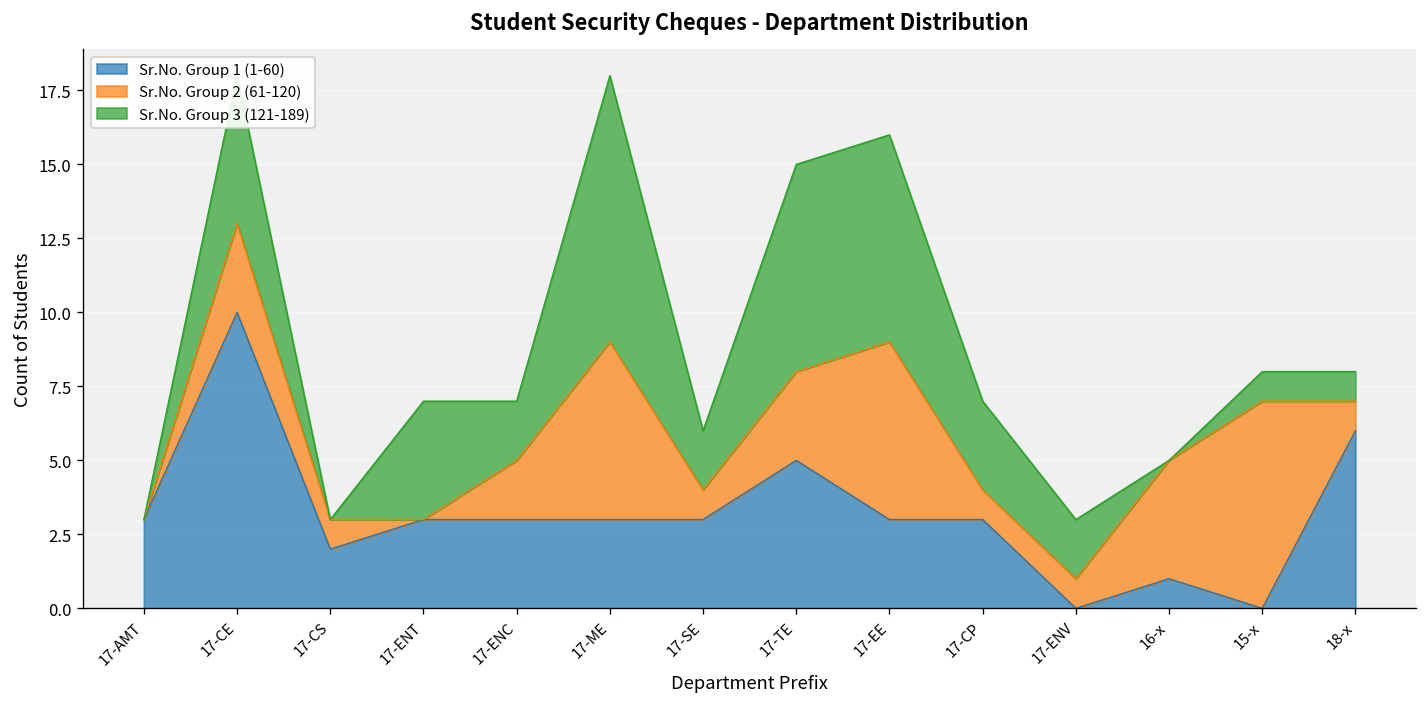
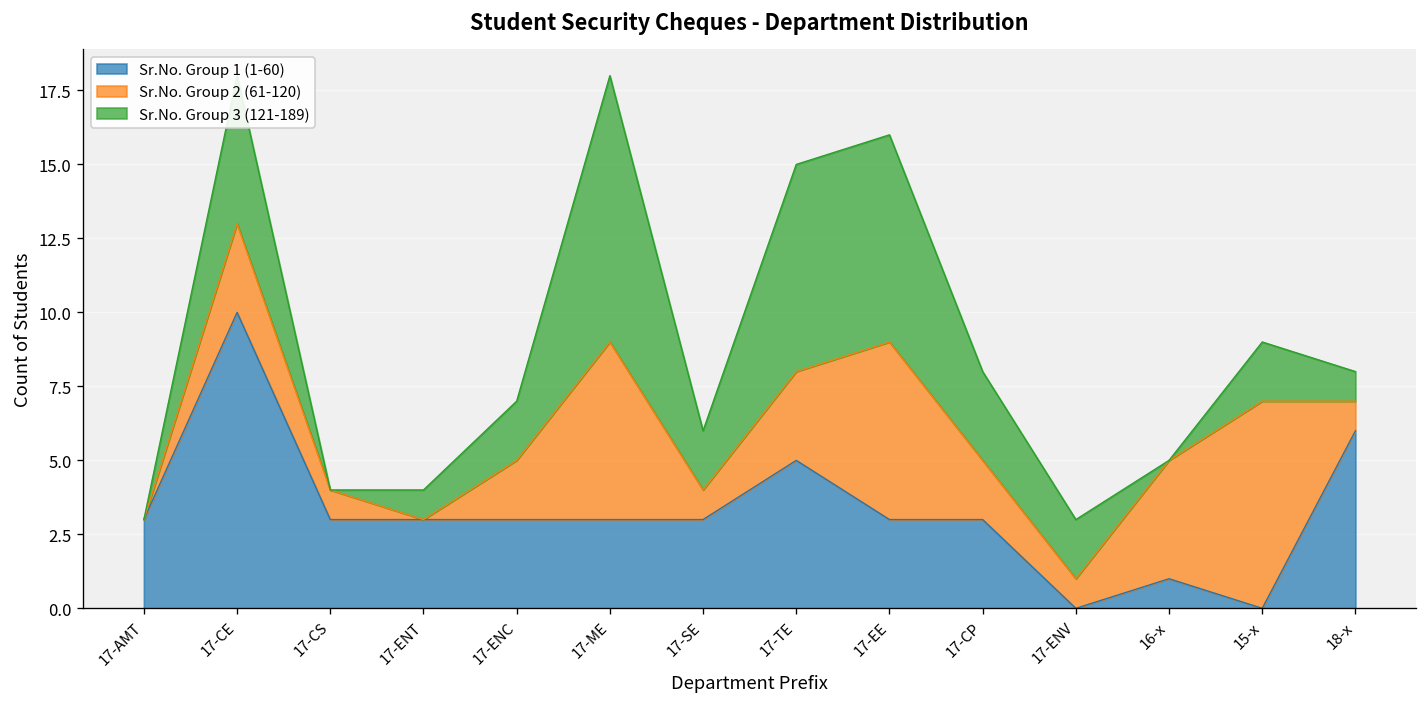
Sr.No. Group 1 (1-60), 17-CS: 2 -> 3
Sr.No. Group 3 (121-189), 17-ENT: 4 -> 1
Sr.No. Group 2 (61-120), 17-CP: 1 -> 2
Sr.No. Group 3 (121-189), 15-x: 1 -> 2
